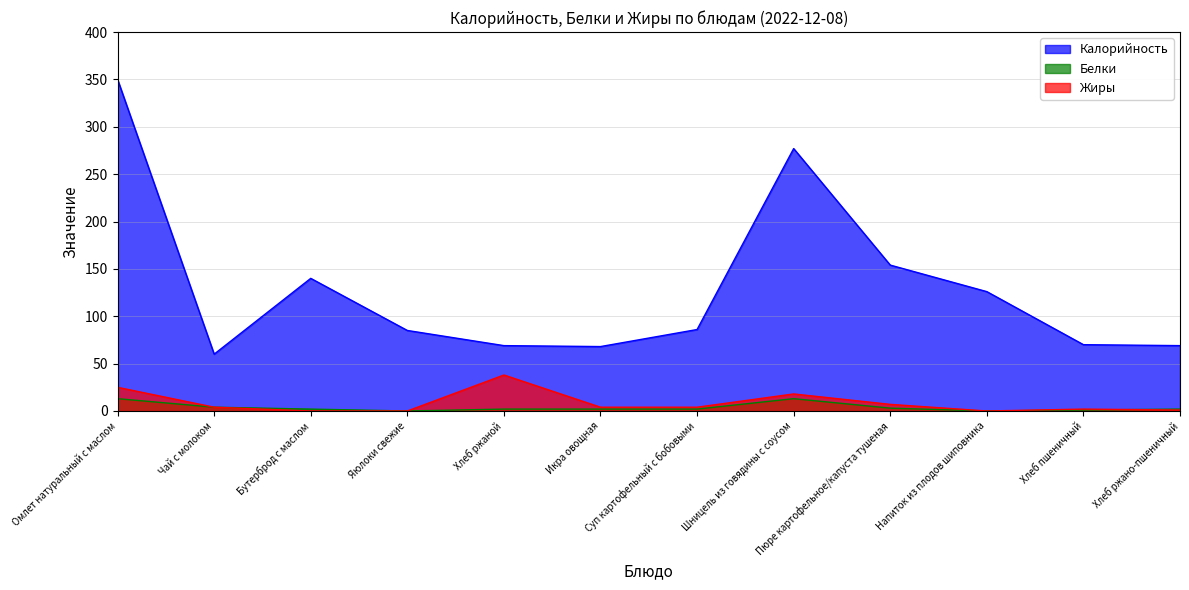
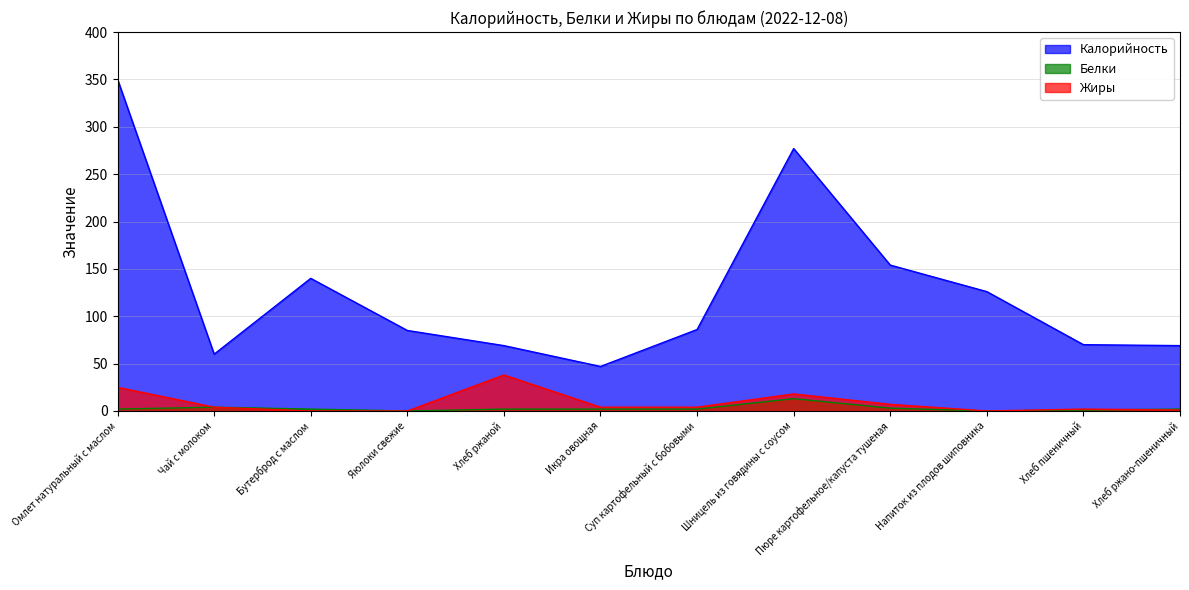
Белки, Омлет натуральный с маслом: 10 -> 0
Калорийность, Икра овощная: 70 -> 50
